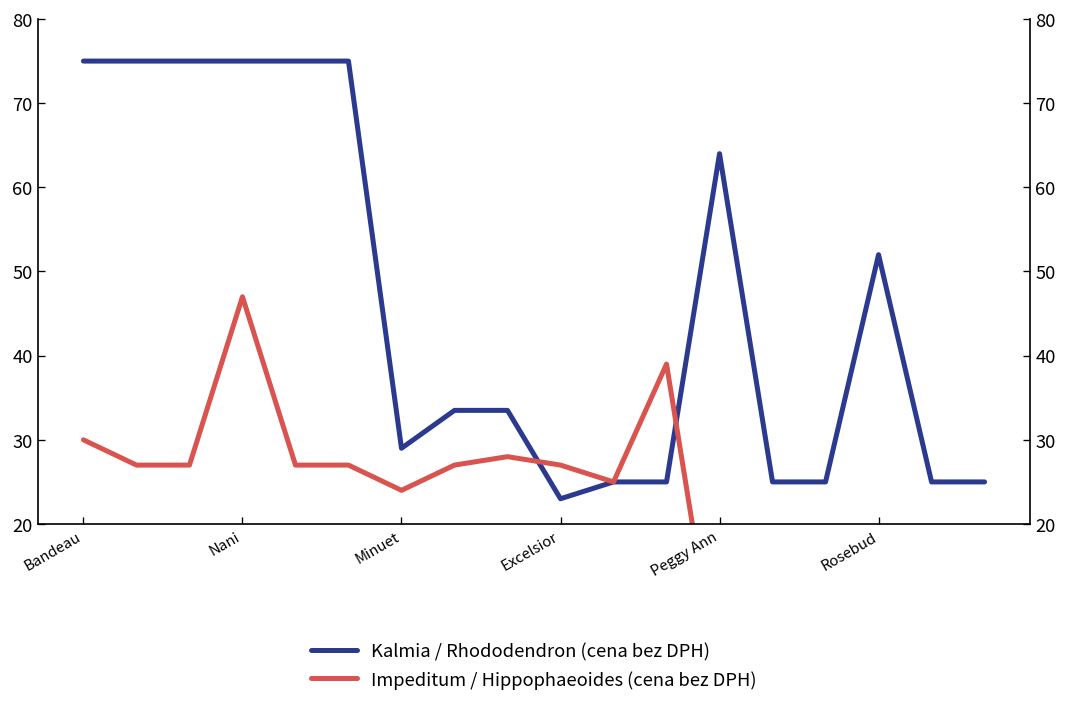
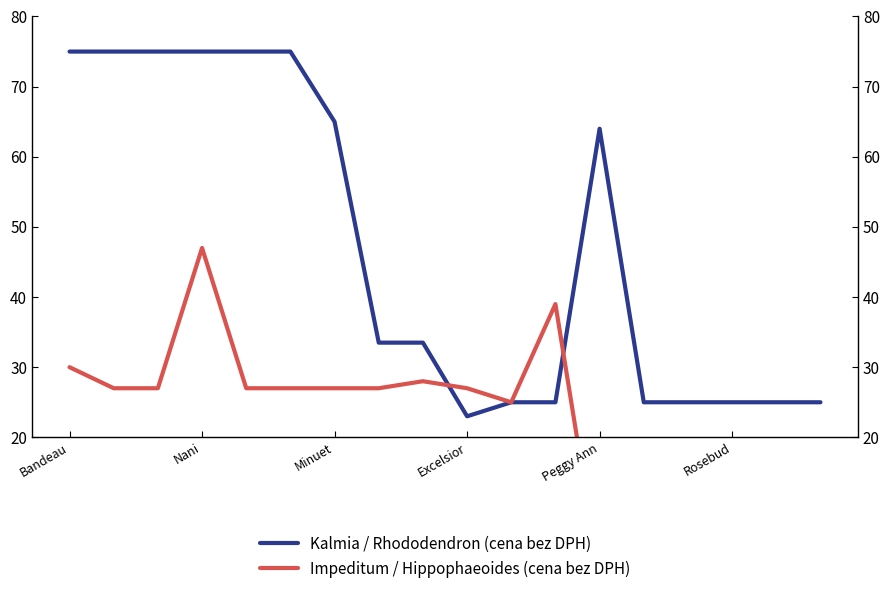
Kalmia / Rhododendron (cena bez DPH), Minuet: 29 -> 65
Impeditum / Hippophaeoides (cena bez DPH), Minuet: 24 -> 27
Kalmia / Rhododendron (cena bez DPH), Rosebud: 52 -> 25
